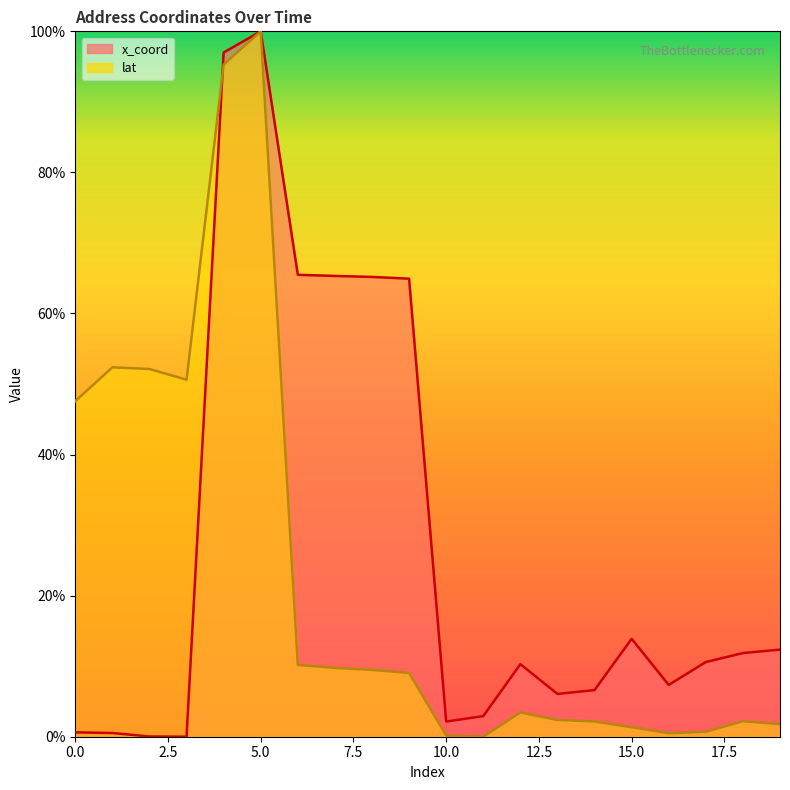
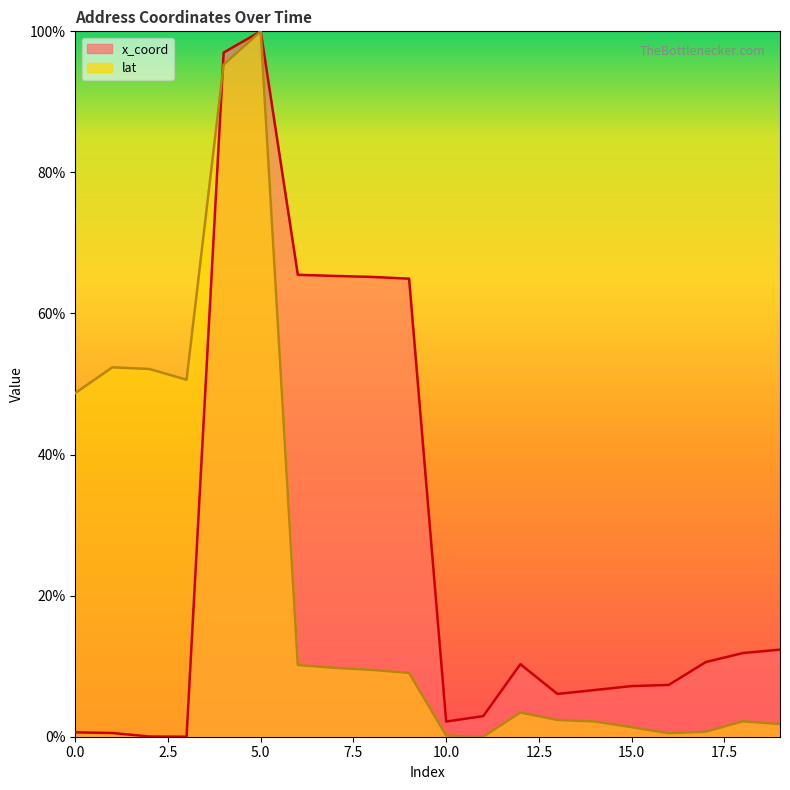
lat, 0.0: 48% -> 49%
x_coord, 15.0: 14% -> 7%
